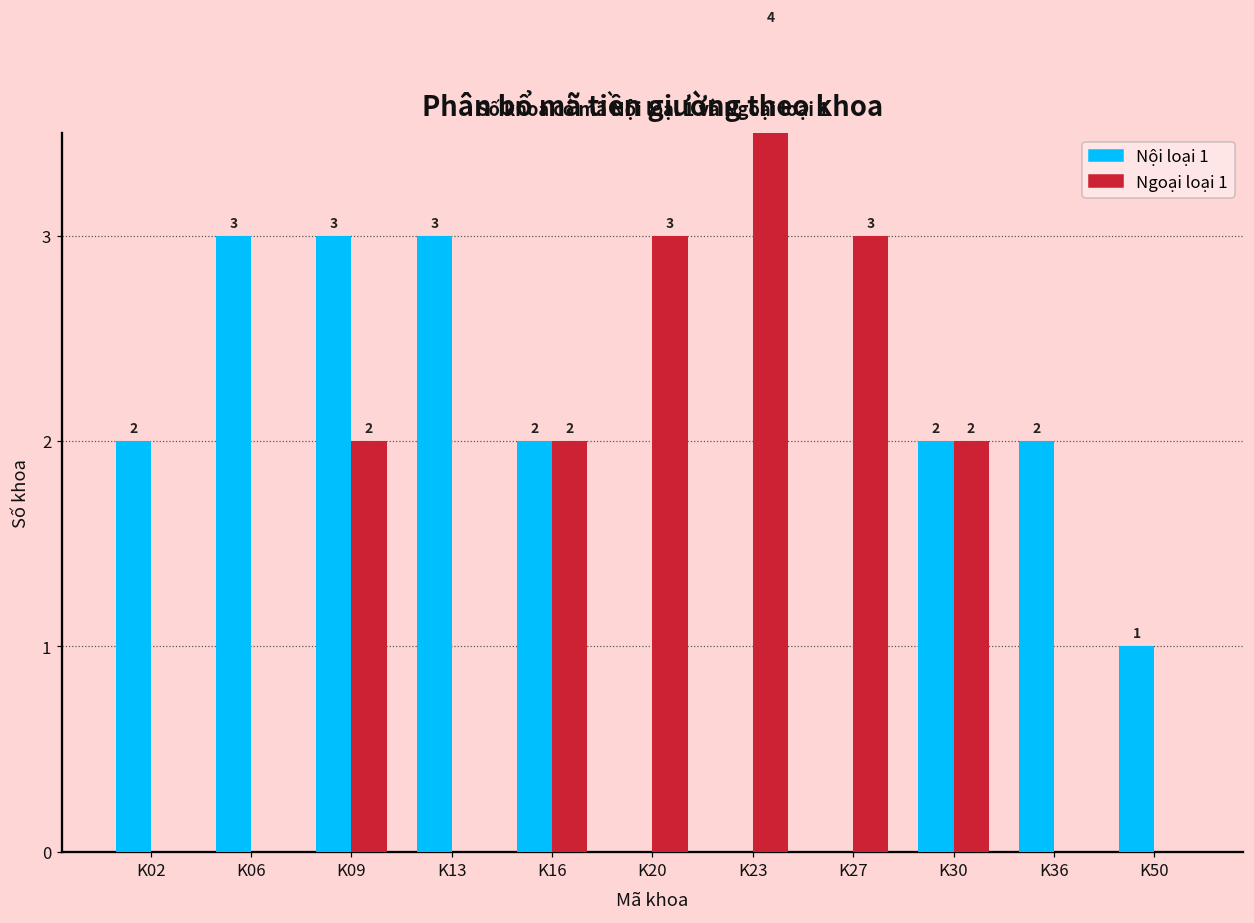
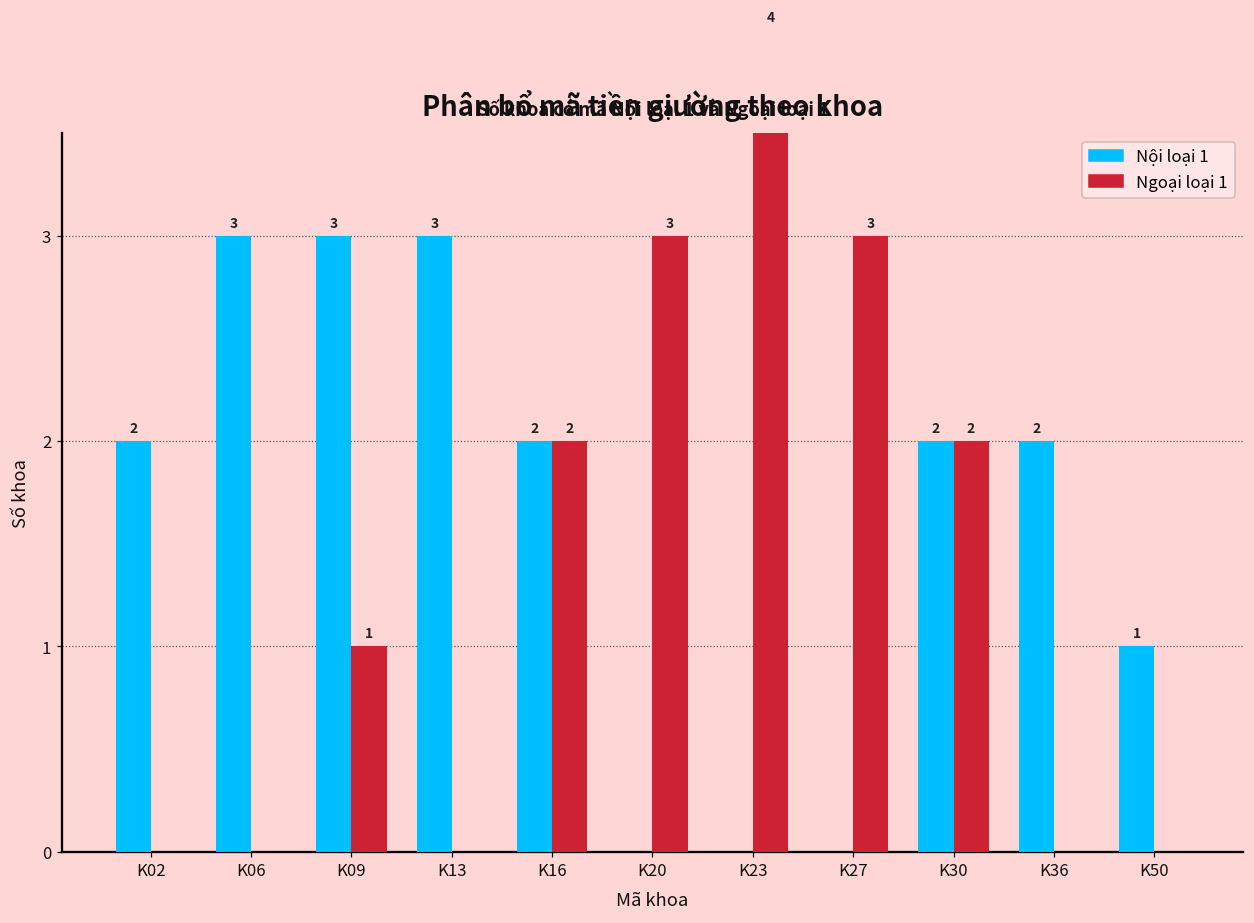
Ngoại loại 1, K09: 2 -> 1
